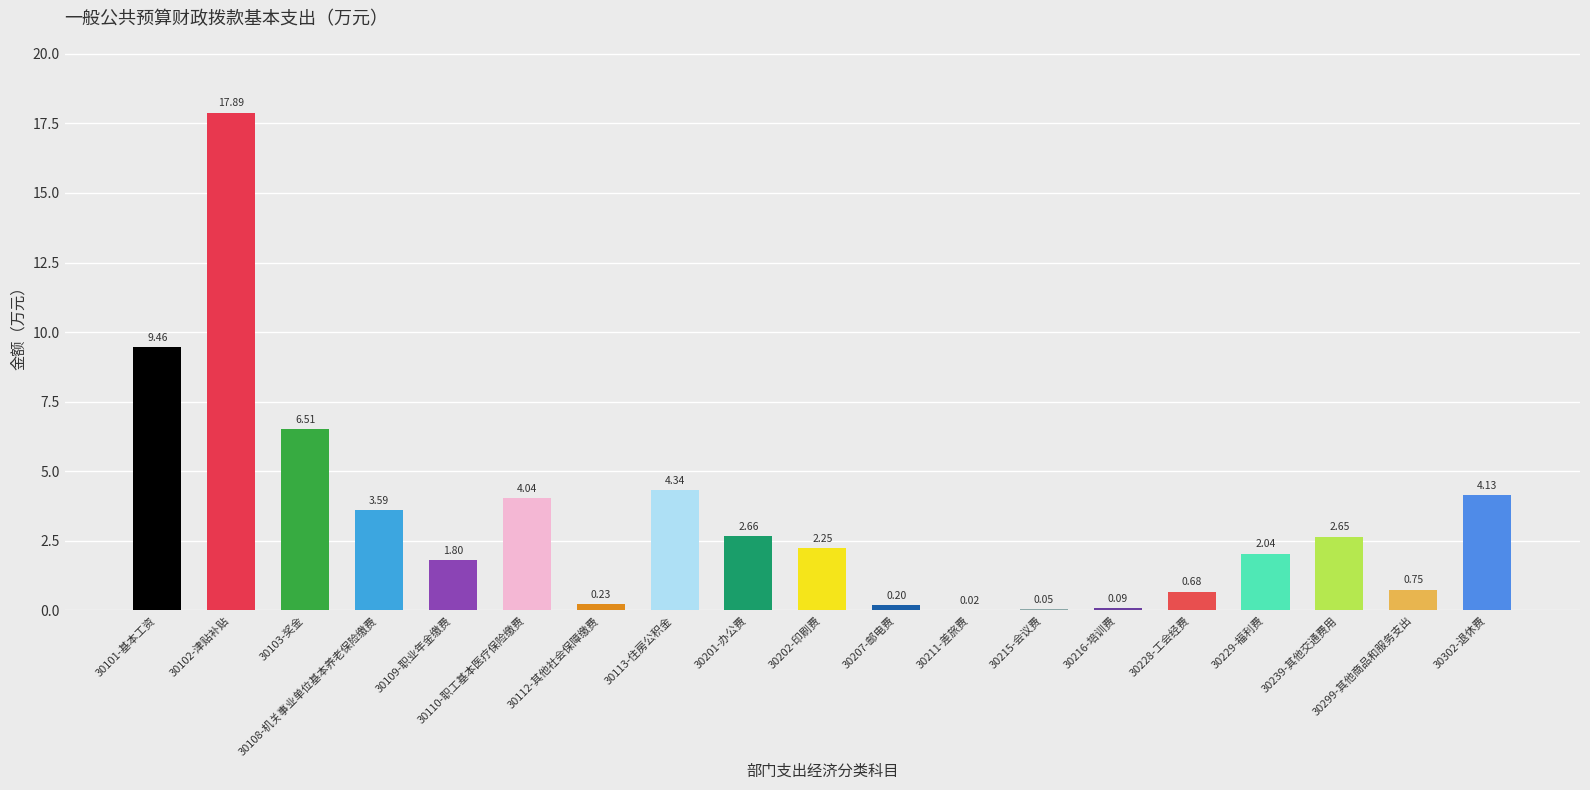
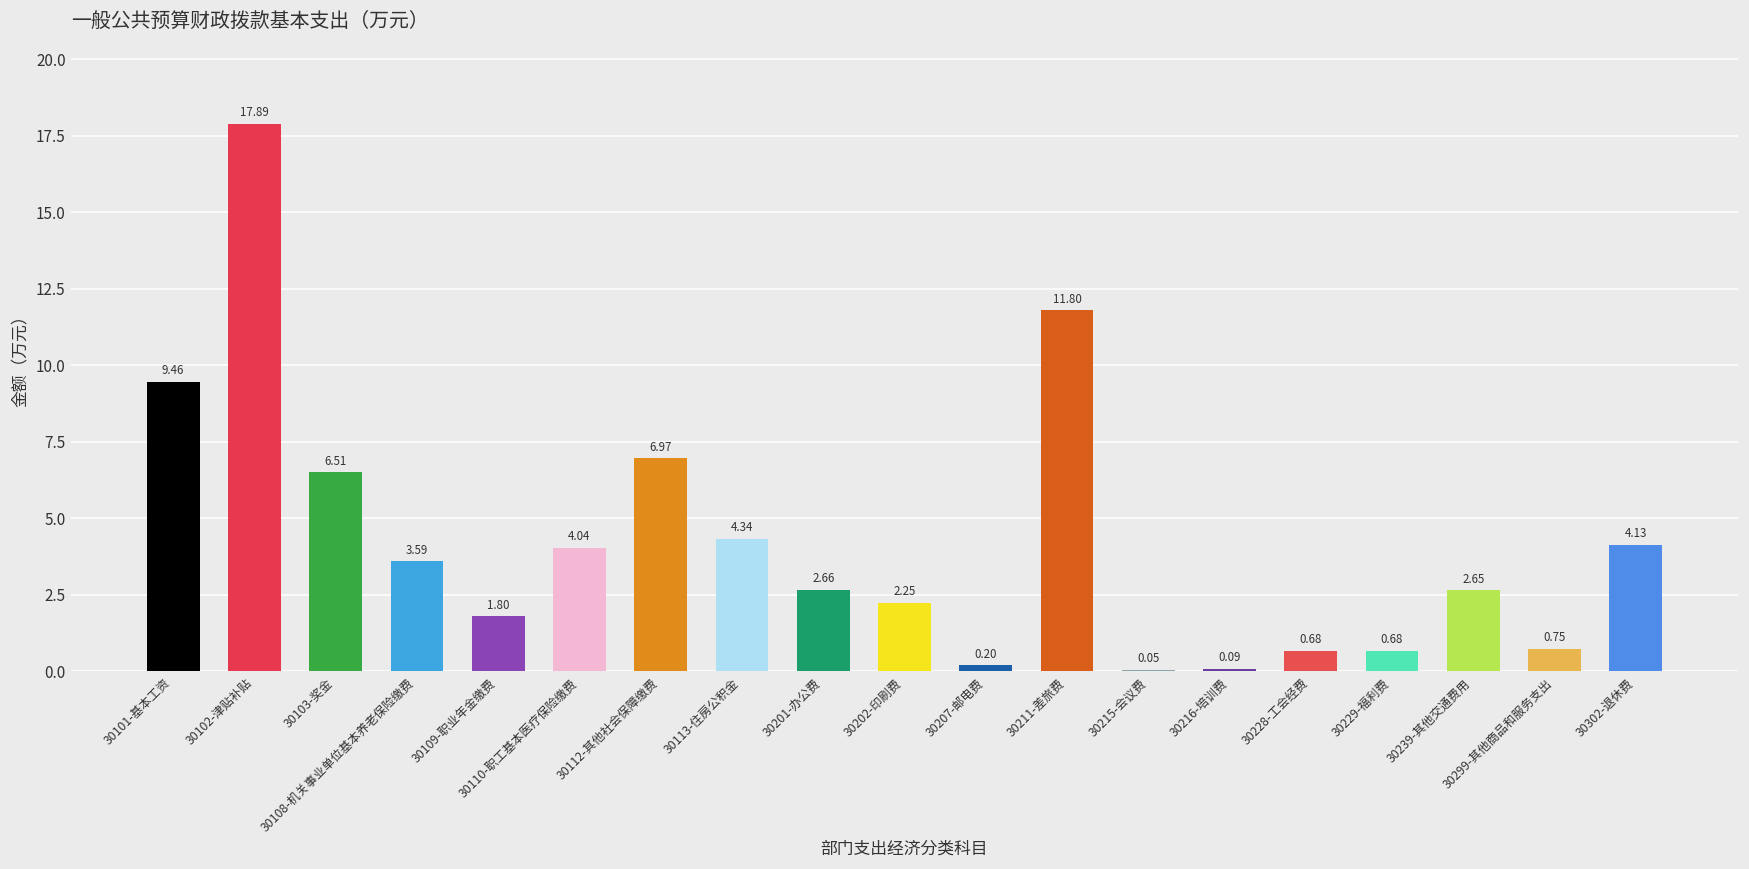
30112-其他社会保障缴费: 0.23 -> 6.97
30211-差旅费: 0.02 -> 11.80
30229-福利费: 2.04 -> 0.68
